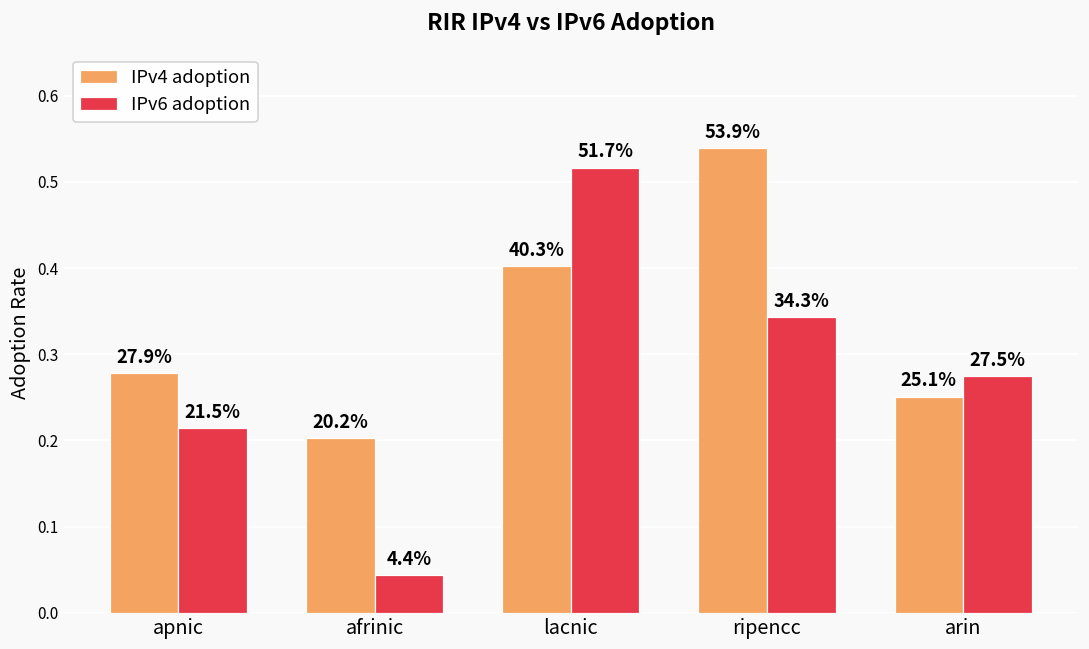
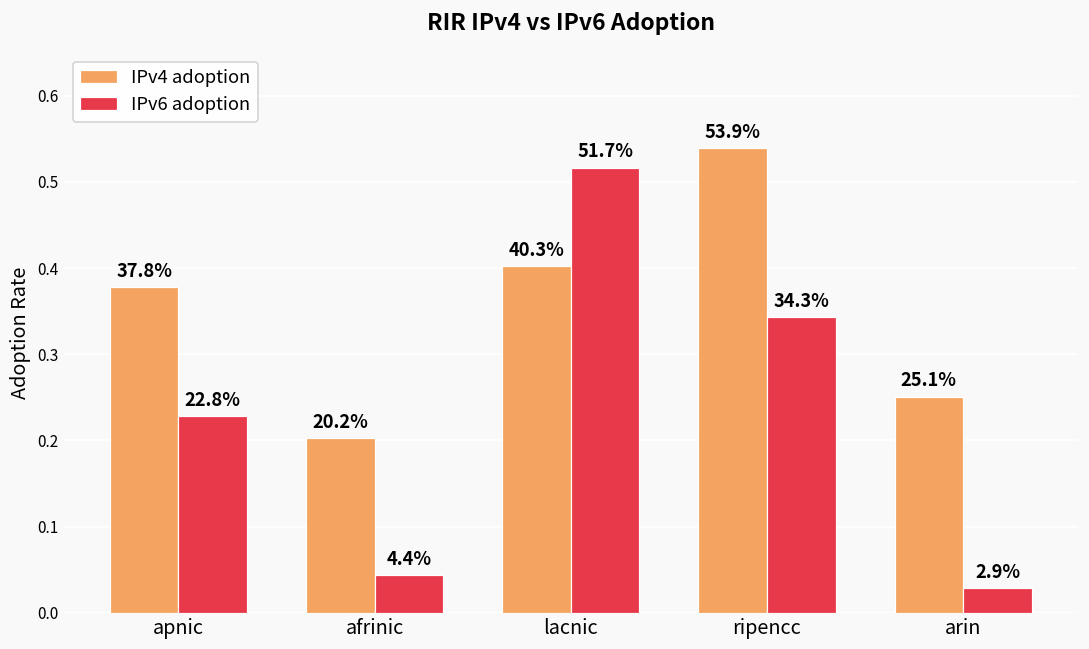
IPv4 adoption, apnic: 27.9% -> 37.8%
IPv6 adoption, apnic: 21.5% -> 22.8%
IPv6 adoption, arin: 27.5% -> 2.9%
